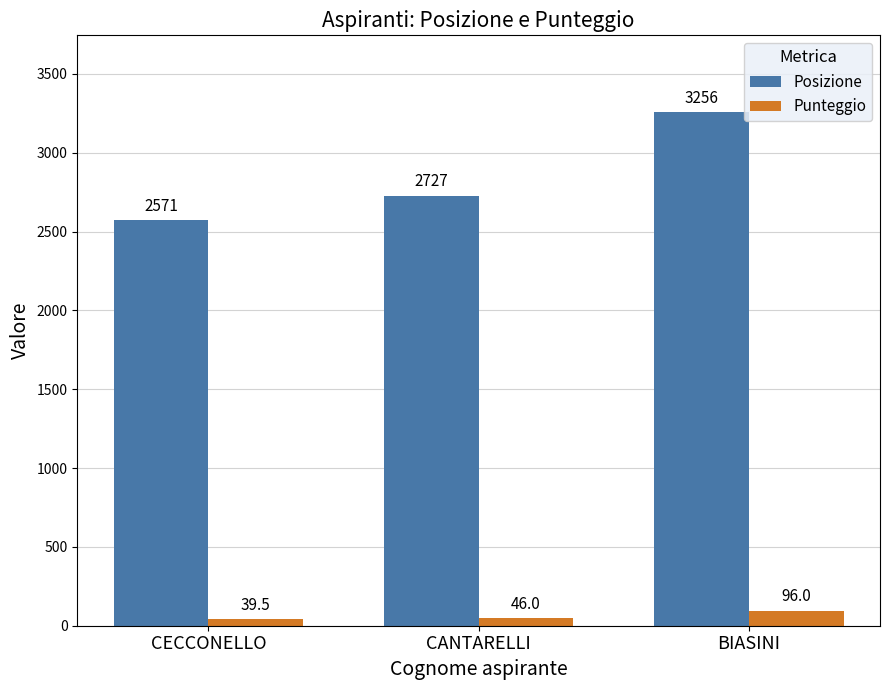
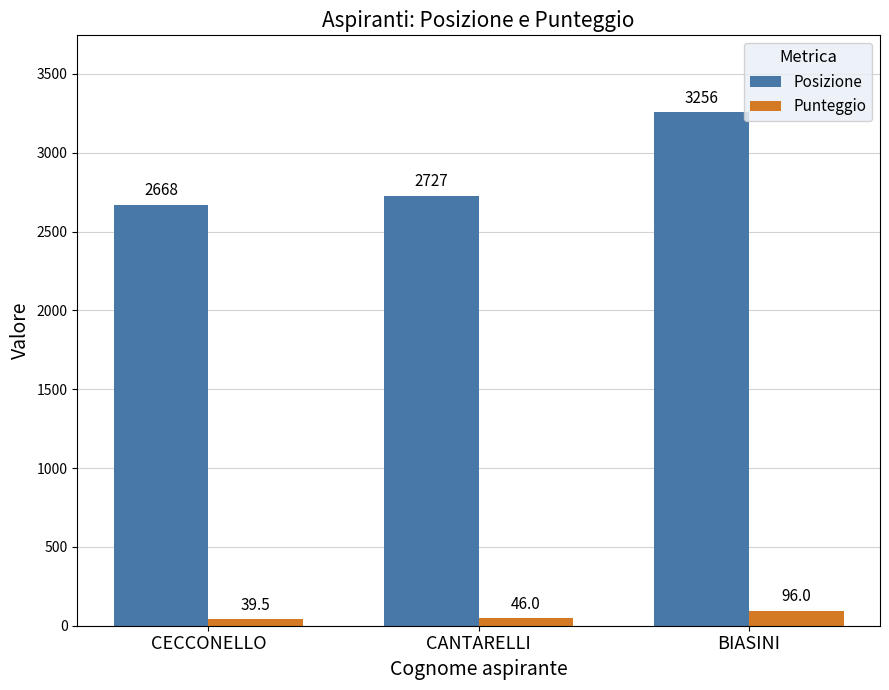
Posizione, CECCONELLO: 2571 -> 2668
